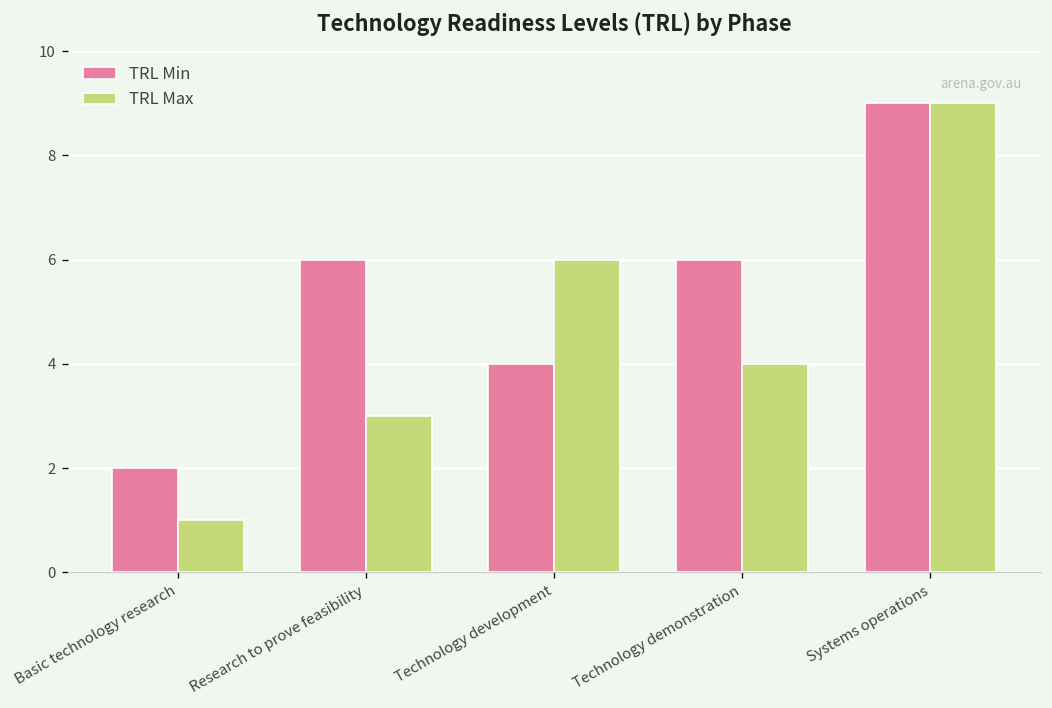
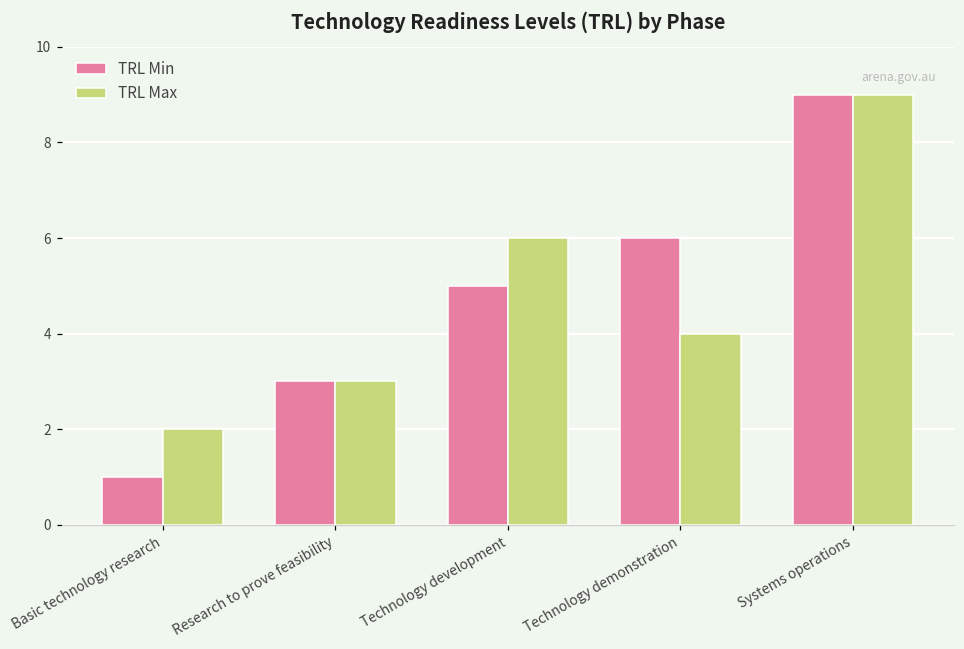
TRL Min, Basic technology research: 2 -> 1
TRL Max, Basic technology research: 1 -> 2
TRL Min, Research to prove feasibility: 6 -> 3
TRL Min, Technology development: 4 -> 5
